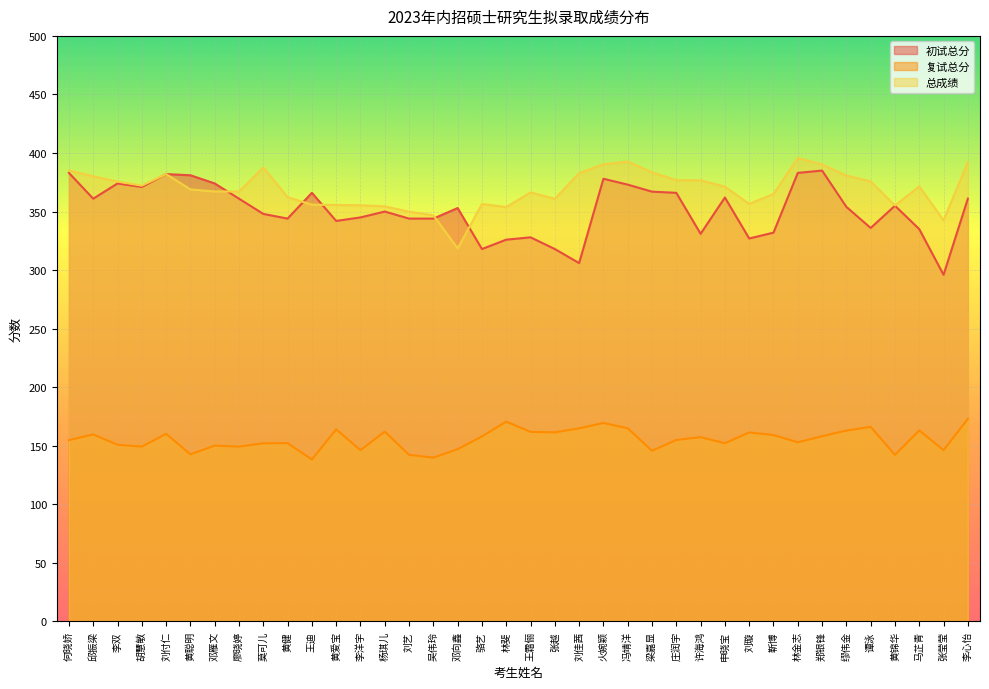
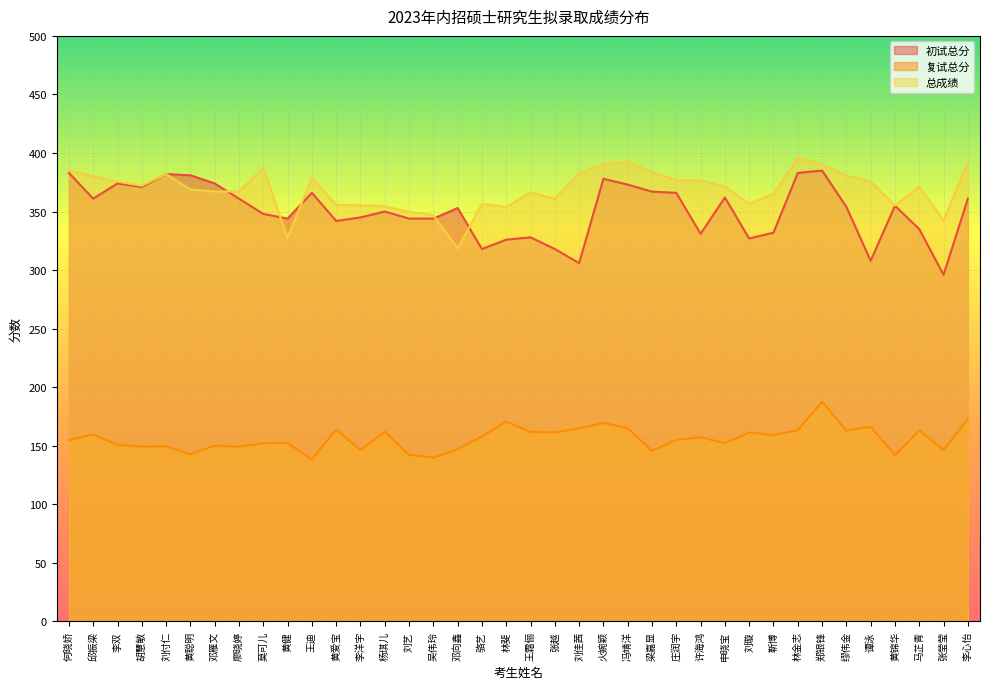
复试总分, 刘付仁: 160 -> 150
总成绩, 黄健: 362 -> 328
总成绩, 王迪: 356 -> 379
复试总分, 林金志: 153 -> 163
复试总分, 郑银锋: 158 -> 188
初试总分, 谭泳: 336 -> 308
